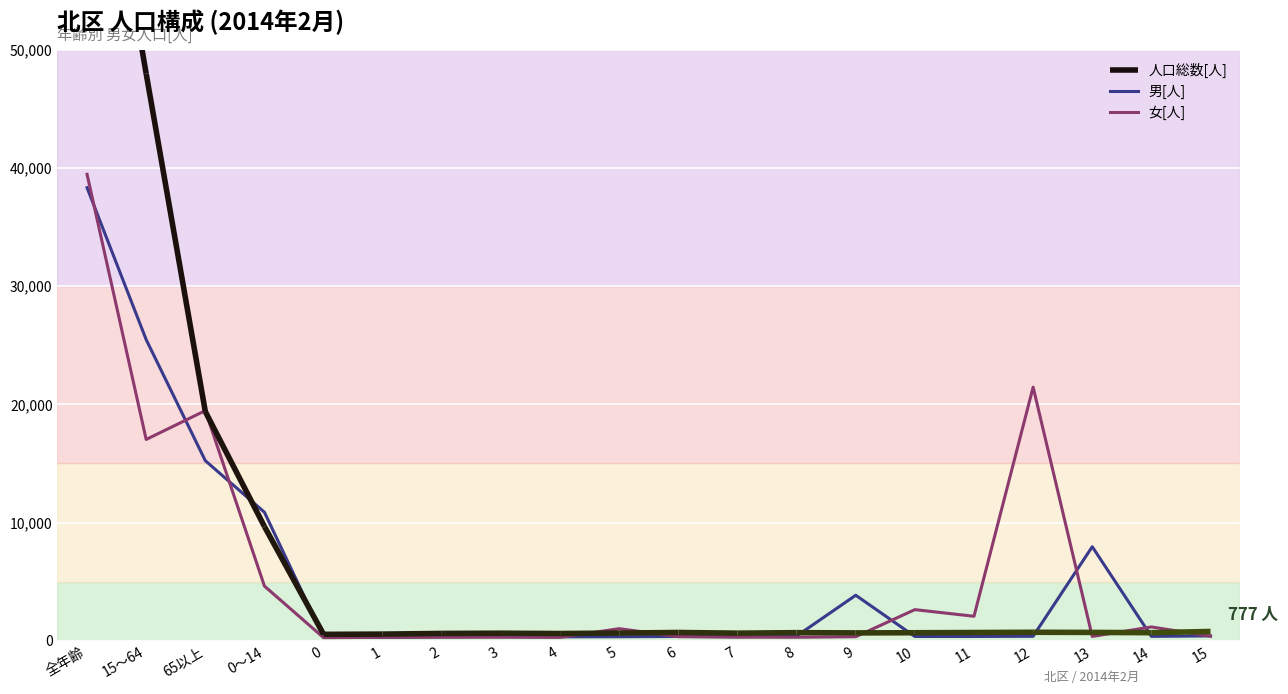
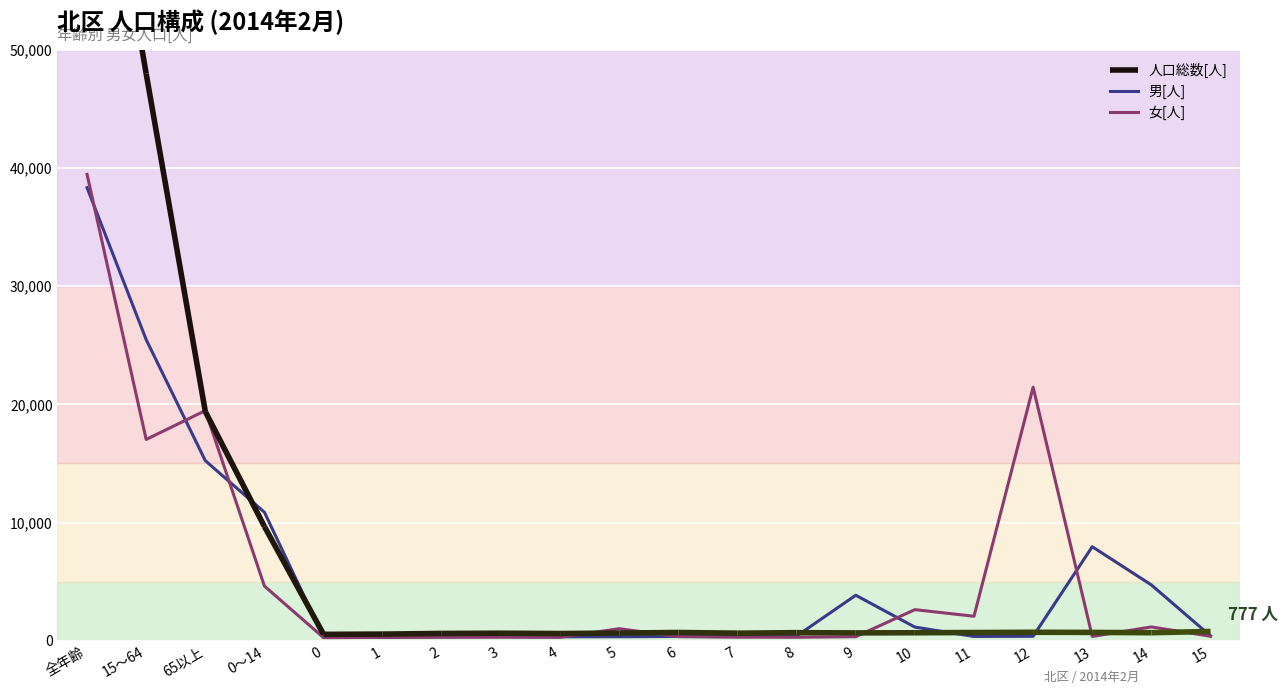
男[人], 10: 400 -> 1,100
男[人], 14: 400 -> 4,700
